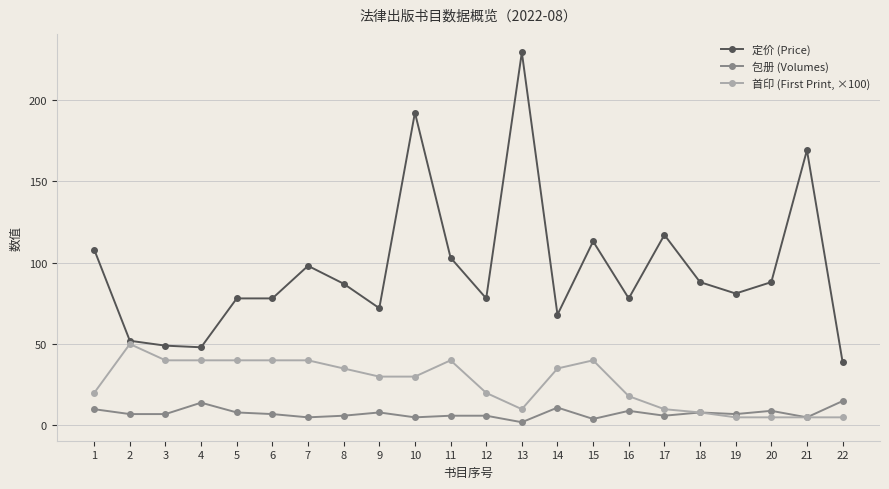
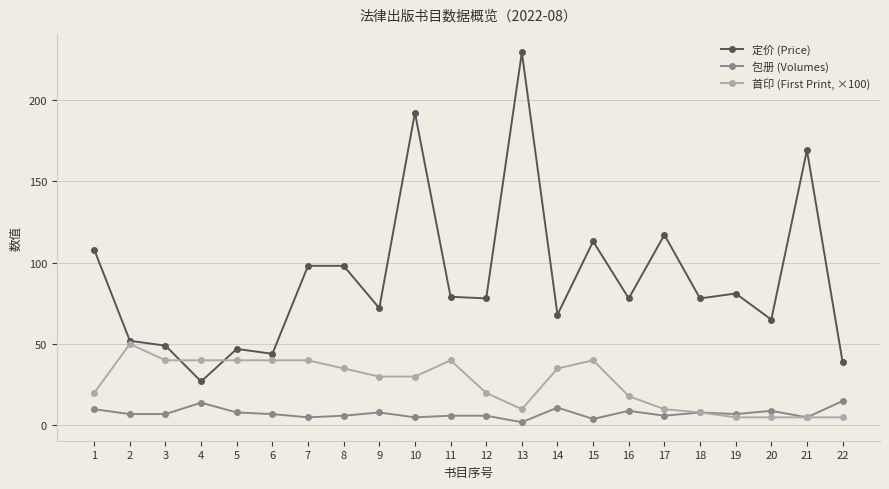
定价 (Price), 4: 48 -> 27
定价 (Price), 5: 78 -> 47
定价 (Price), 6: 78 -> 44
定价 (Price), 8: 87 -> 98
定价 (Price), 11: 103 -> 79
定价 (Price), 18: 88 -> 78
定价 (Price), 20: 88 -> 65
